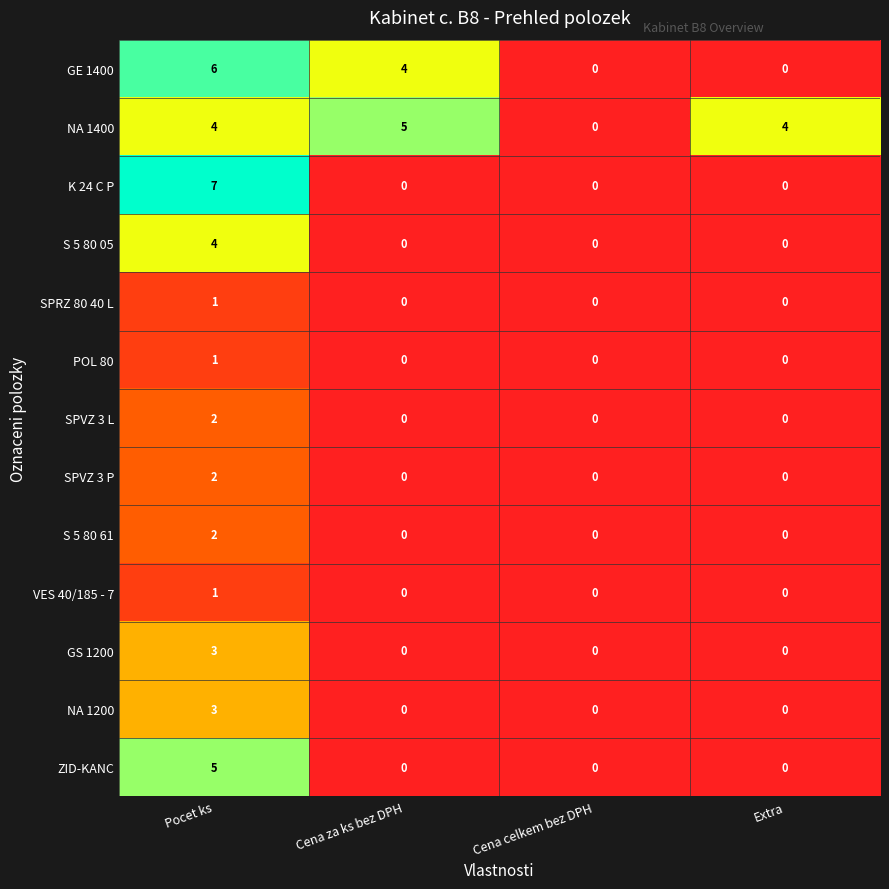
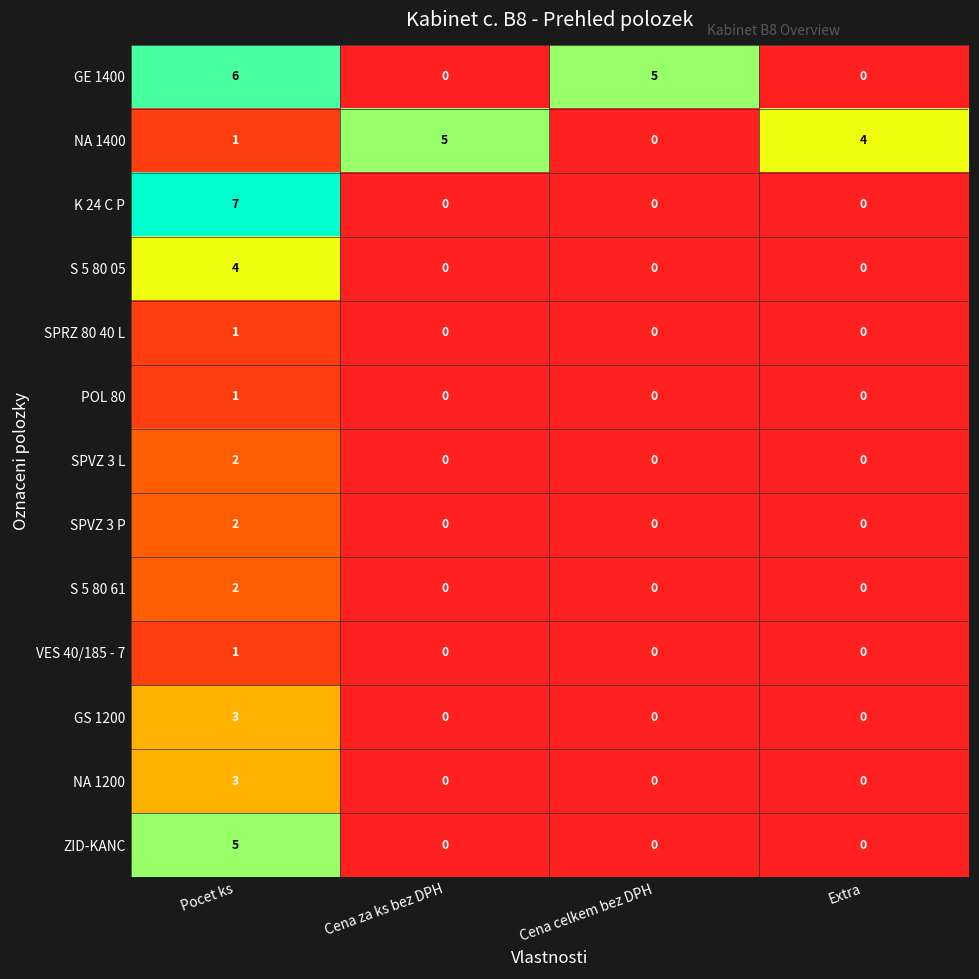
GE 1400, Cena za ks bez DPH: 4 -> 0
GE 1400, Cena celkem bez DPH: 0 -> 5
NA 1400, Pocet ks: 4 -> 1
